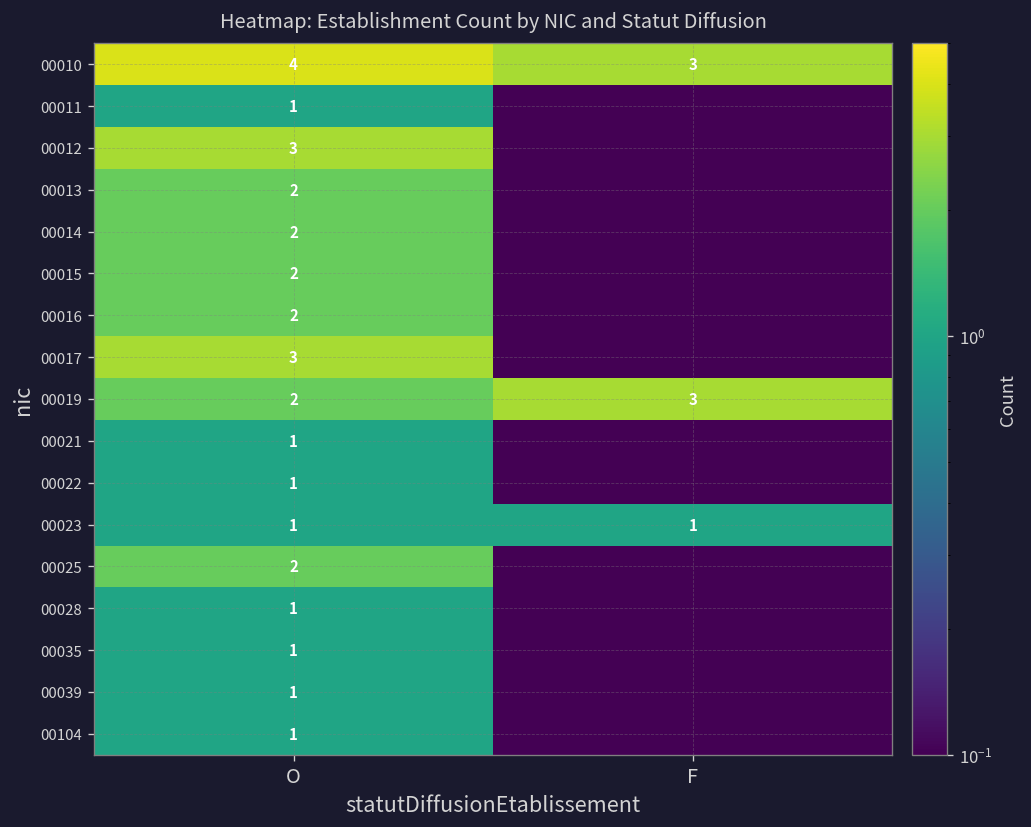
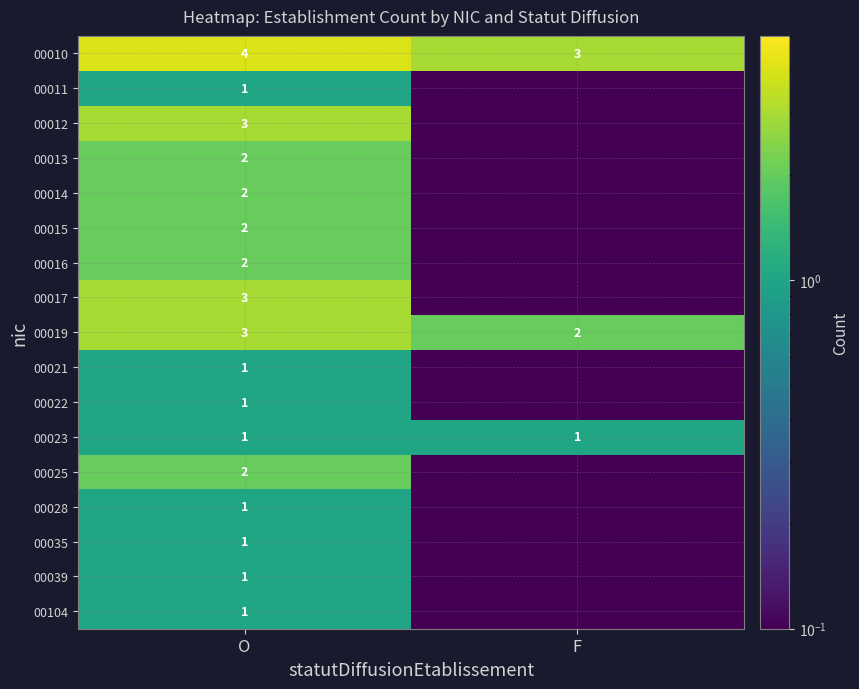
00019, O: 2 -> 3
00019, F: 3 -> 2
